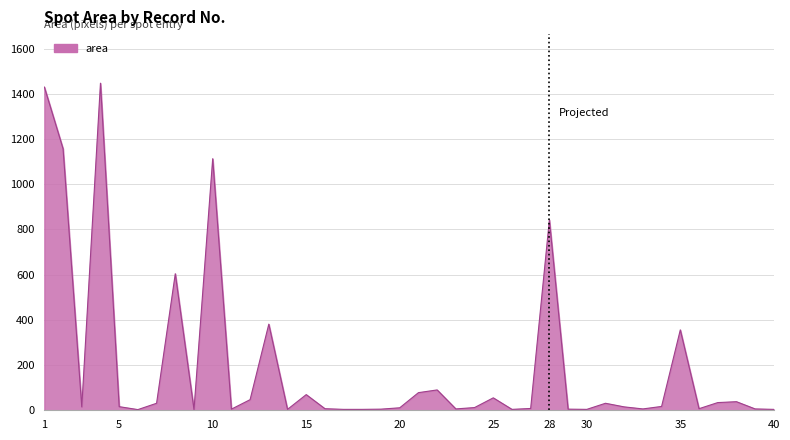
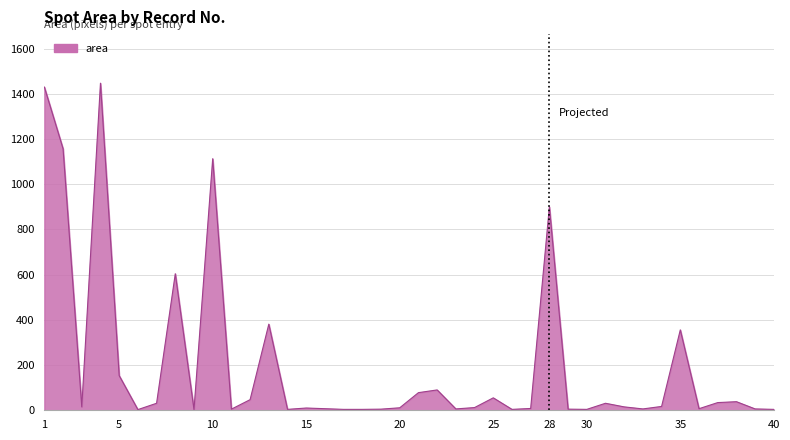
5: 20 -> 150
15: 70 -> 10
28: 840 -> 900
